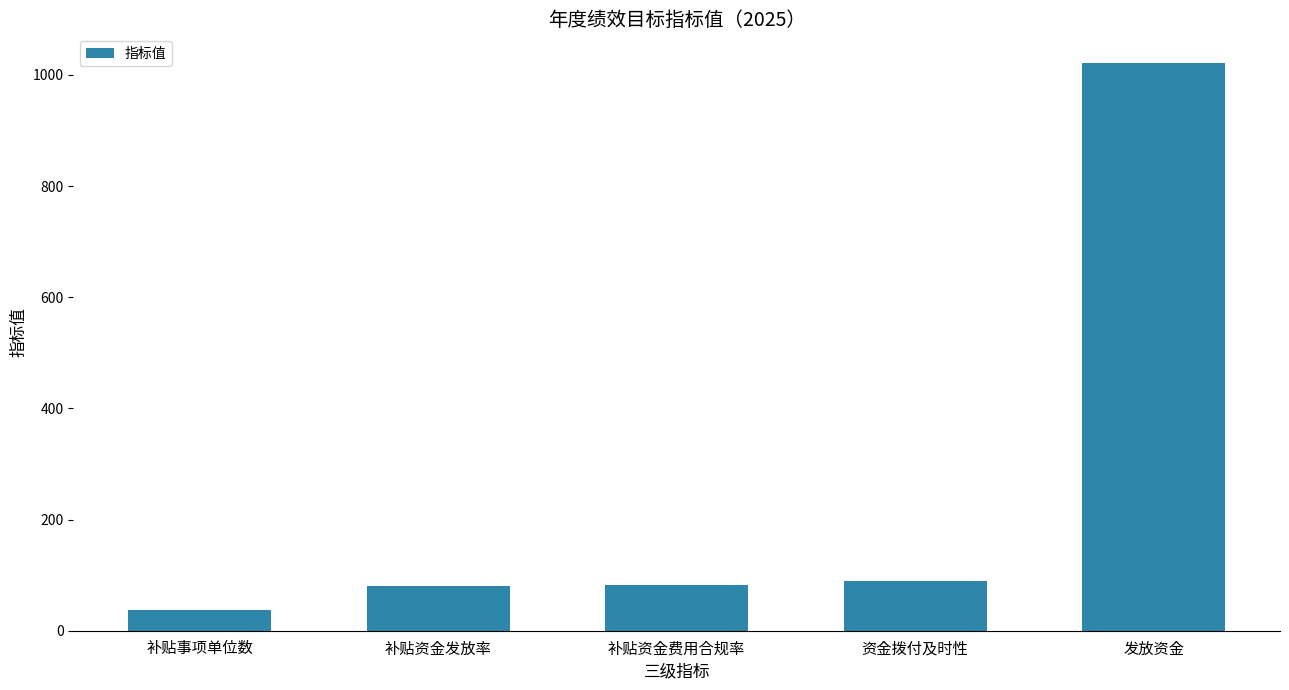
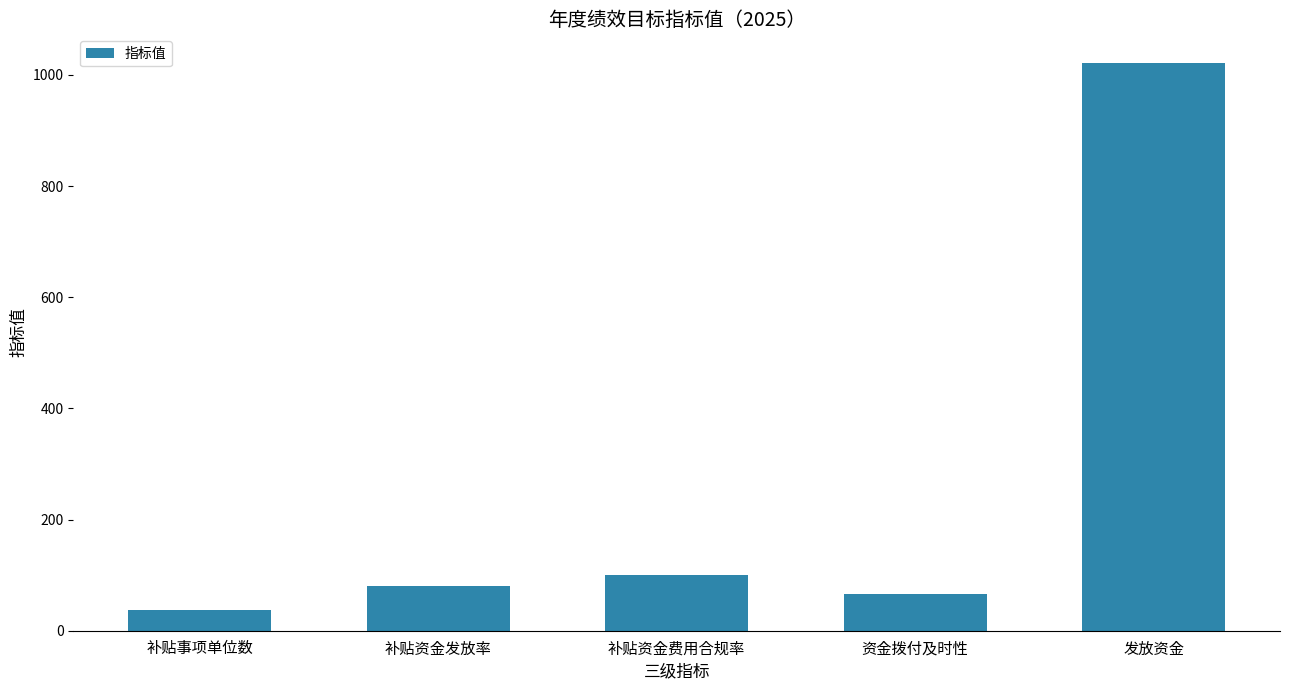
补贴资金费用合规率: 80 -> 100
资金拨付及时性: 90 -> 70
